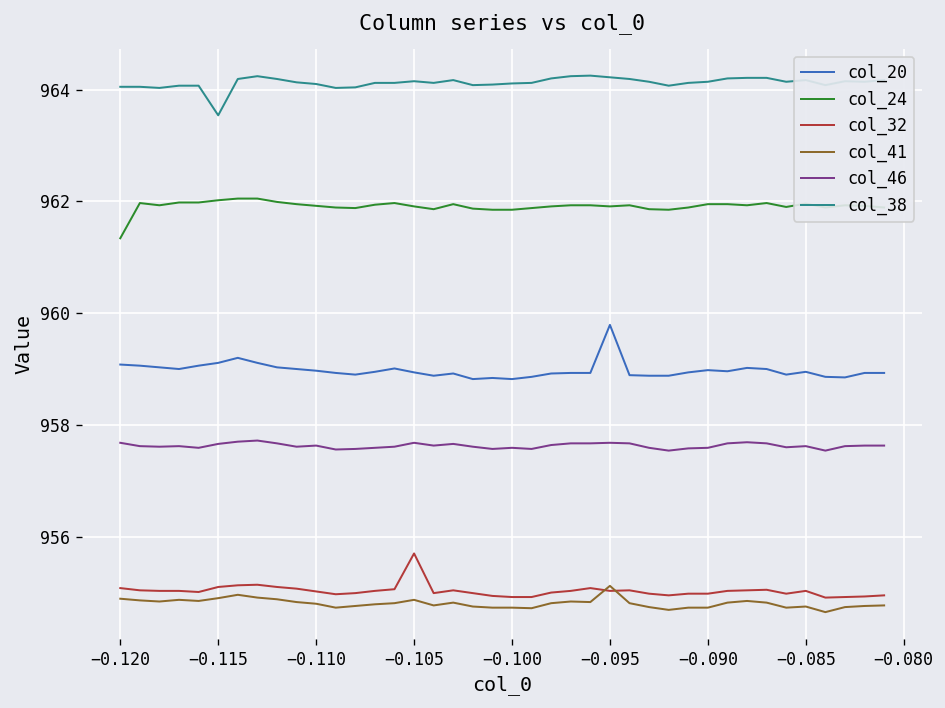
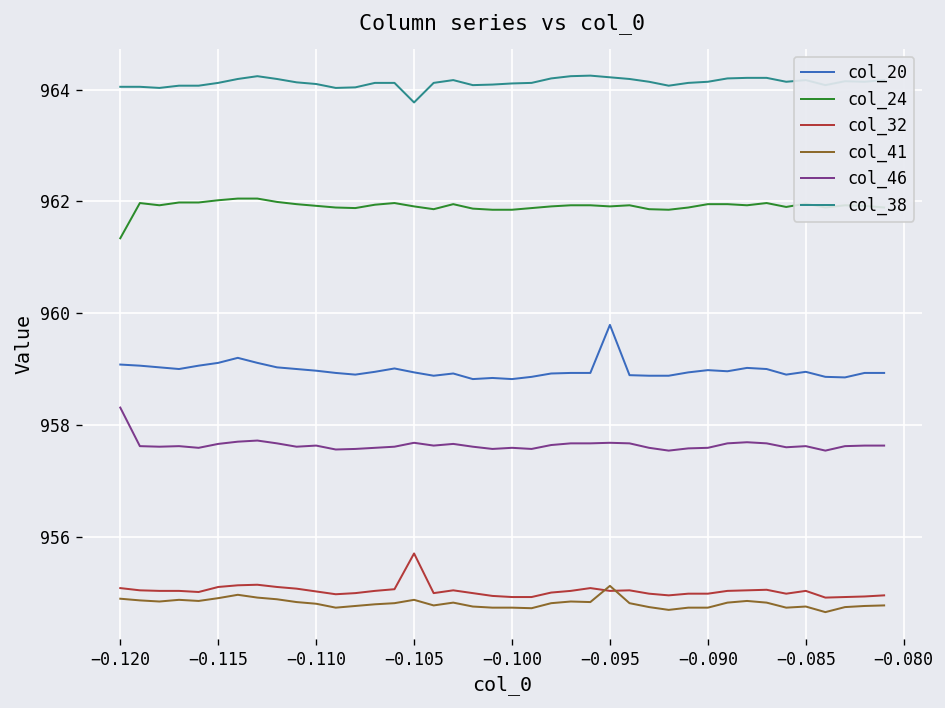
col_46, −0.120: 957.7 -> 958.3
col_38, −0.115: 963.5 -> 964.1
col_38, −0.105: 964.2 -> 963.8
